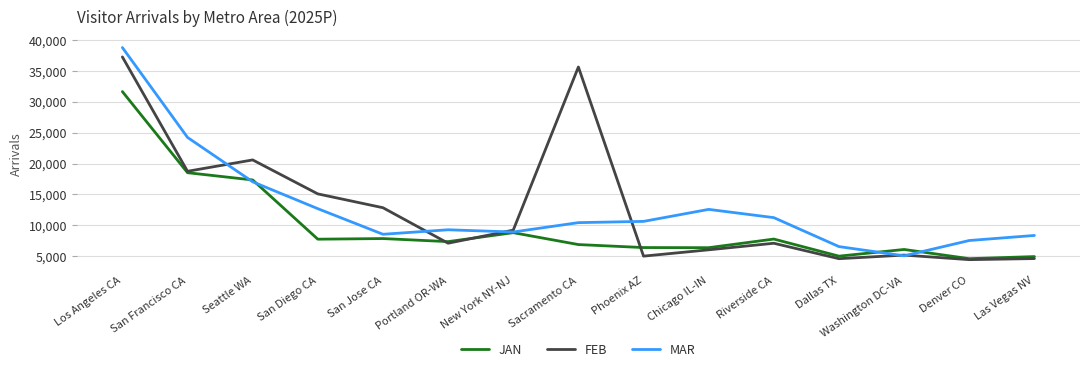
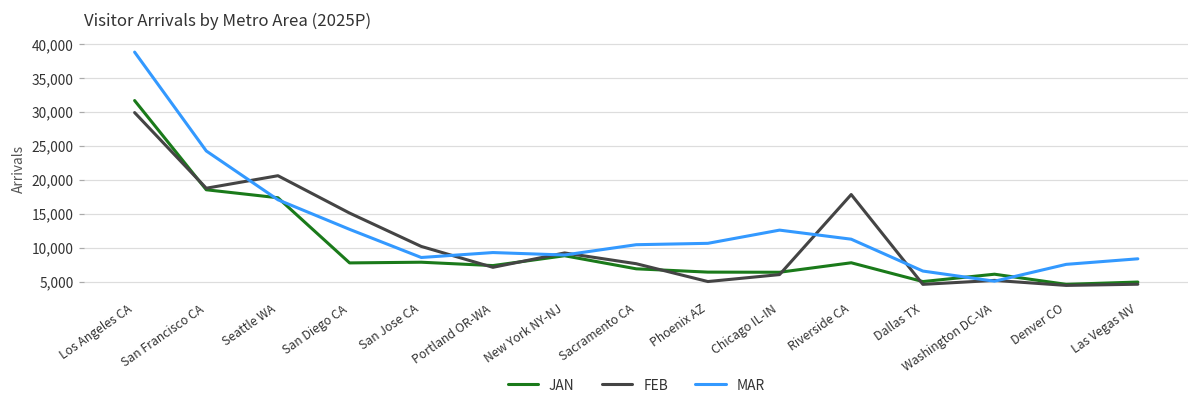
FEB, Los Angeles CA: 37,000 -> 30,000
FEB, San Jose CA: 13,000 -> 10,000
FEB, Sacramento CA: 36,000 -> 8,000
FEB, Riverside CA: 7,000 -> 18,000
